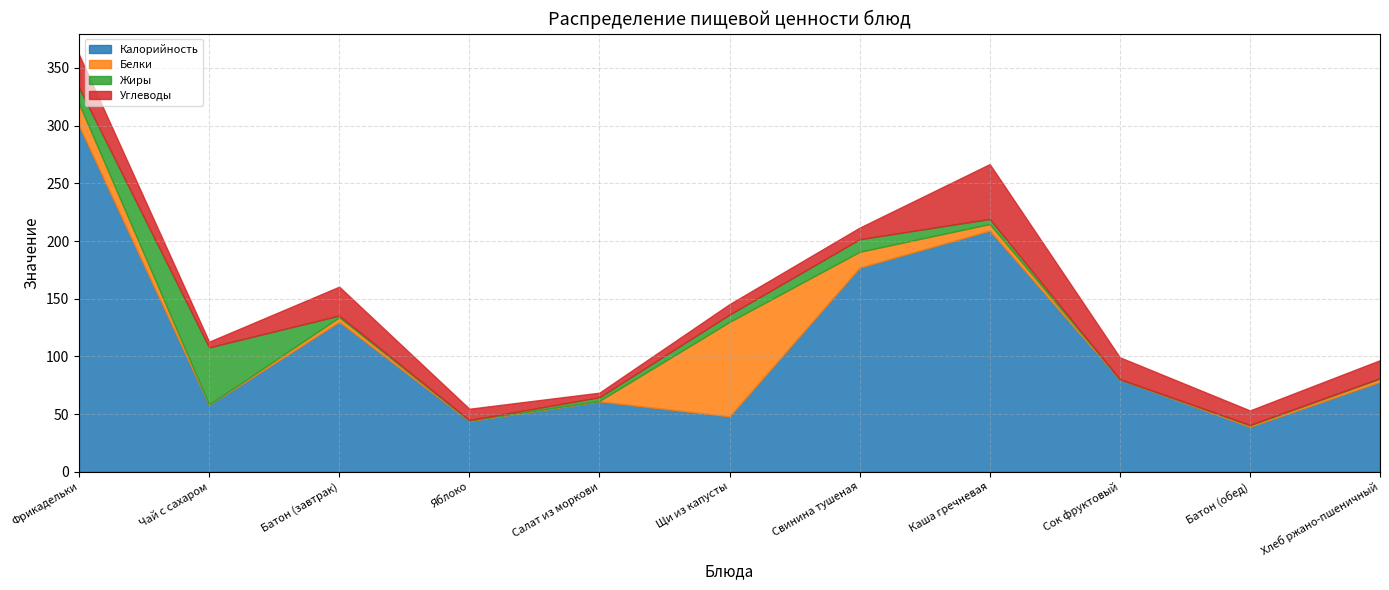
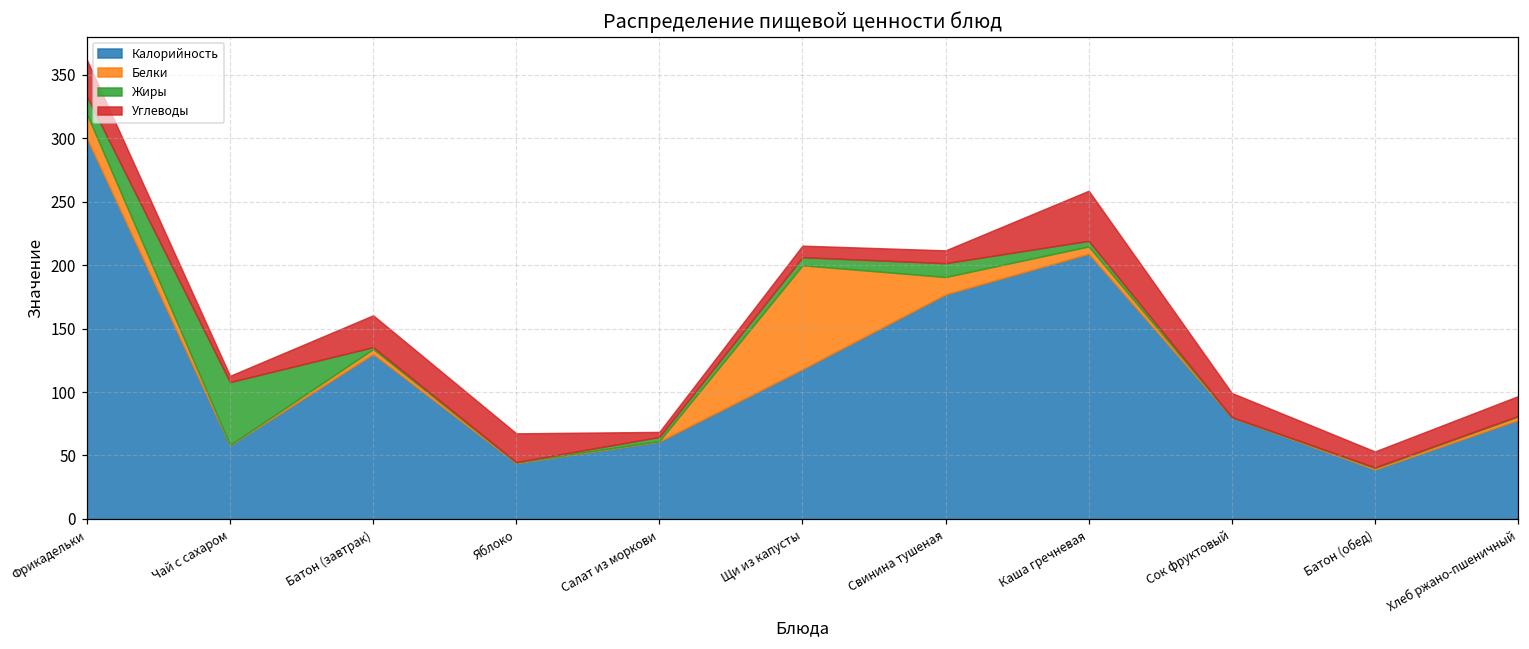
Углеводы, Яблоко: 10 -> 23
Калорийность, Щи из капусты: 48 -> 118
Углеводы, Каша гречневая: 48 -> 39
